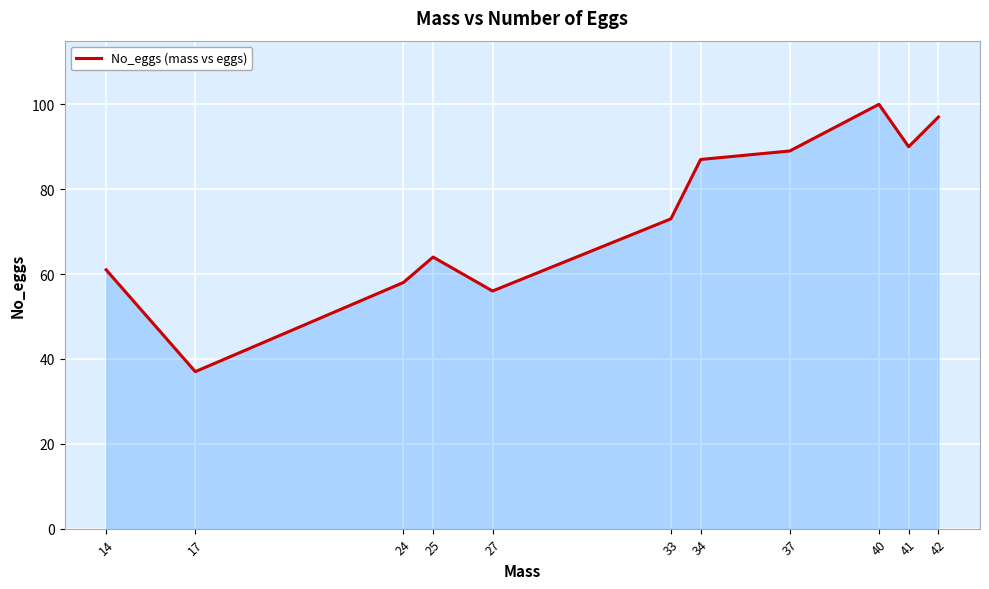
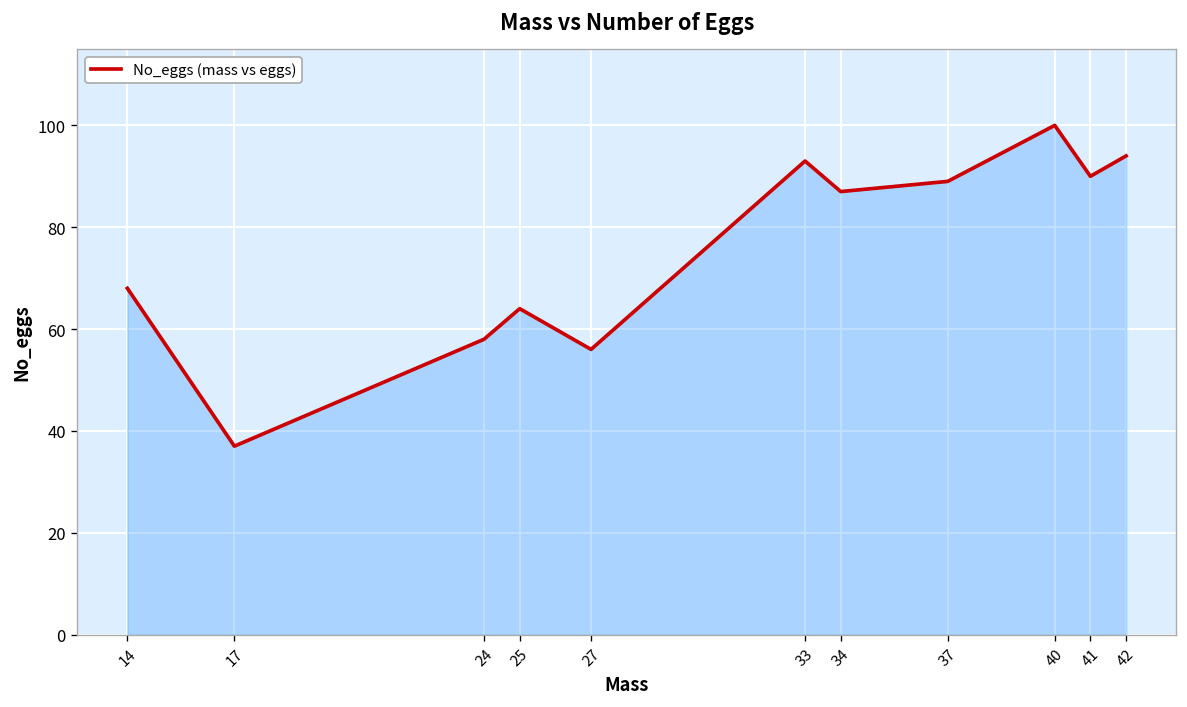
14: 61 -> 68
33: 73 -> 93
42: 97 -> 94
